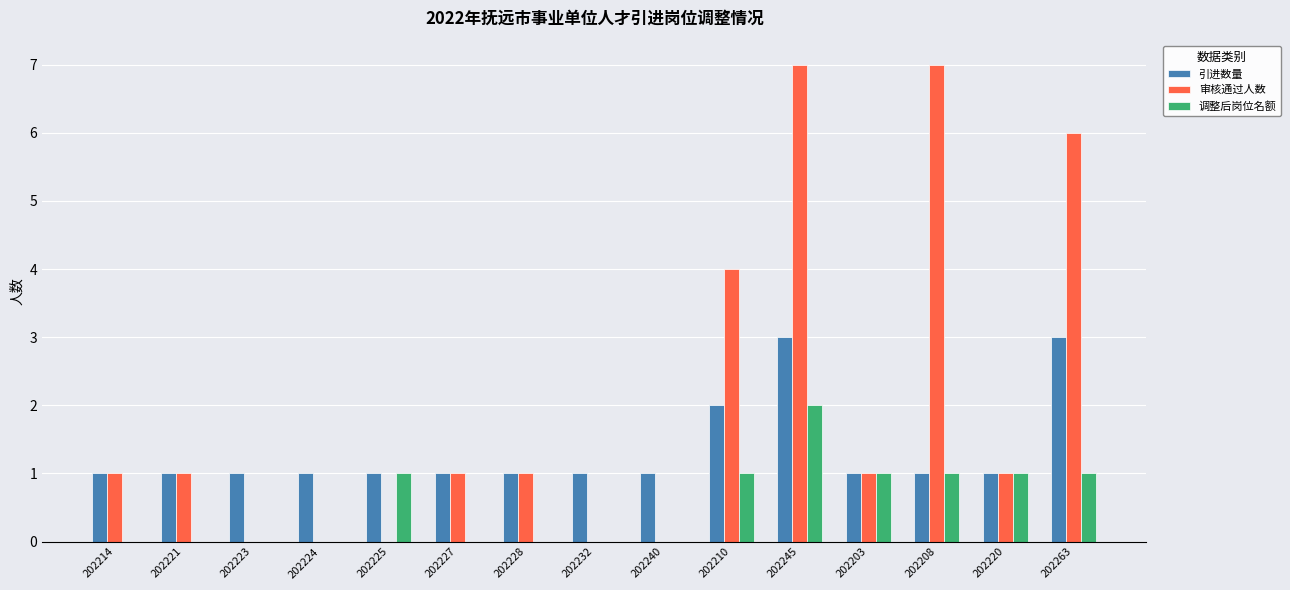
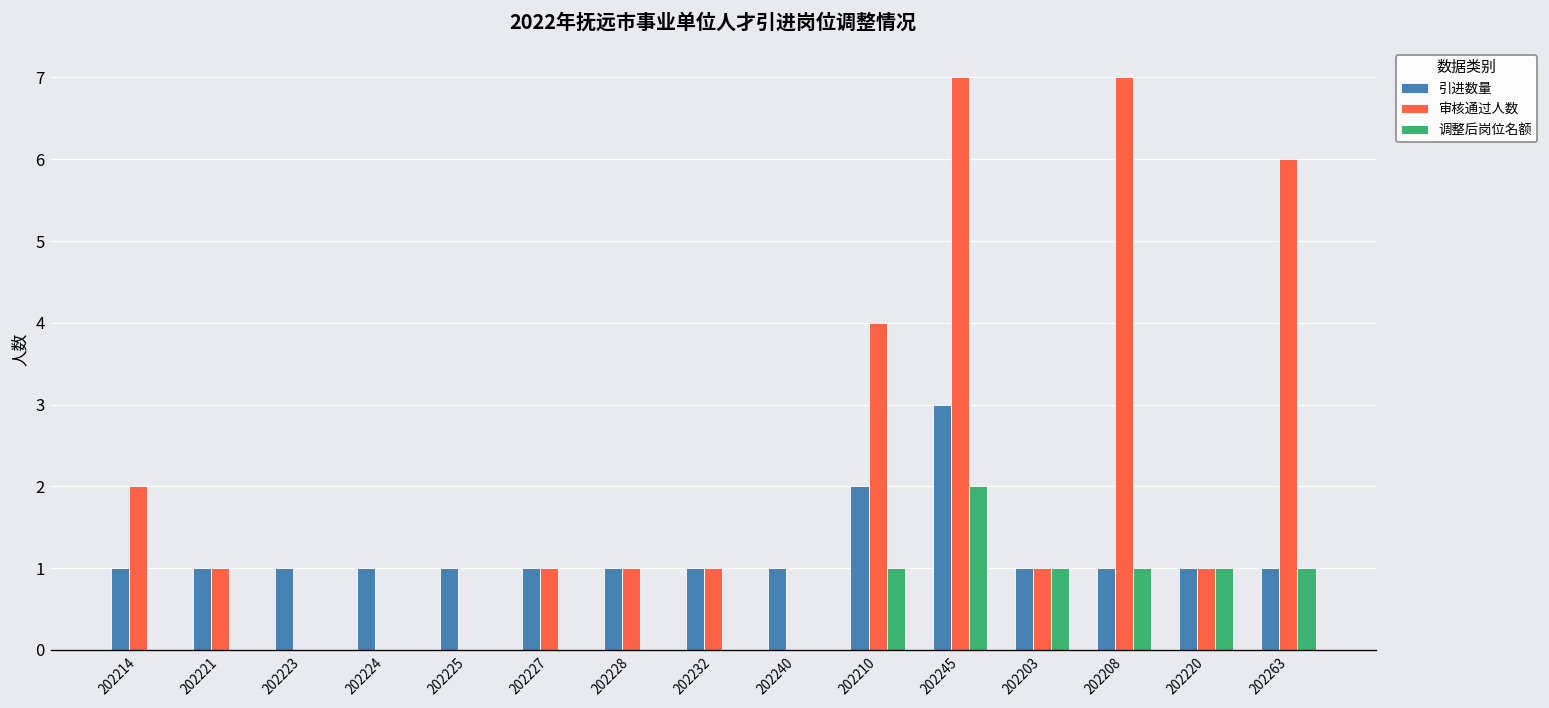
审核通过人数, 202214: 1 -> 2
调整后岗位名额, 202225: 1 -> 0
审核通过人数, 202232: 0 -> 1
引进数量, 202263: 3 -> 1
